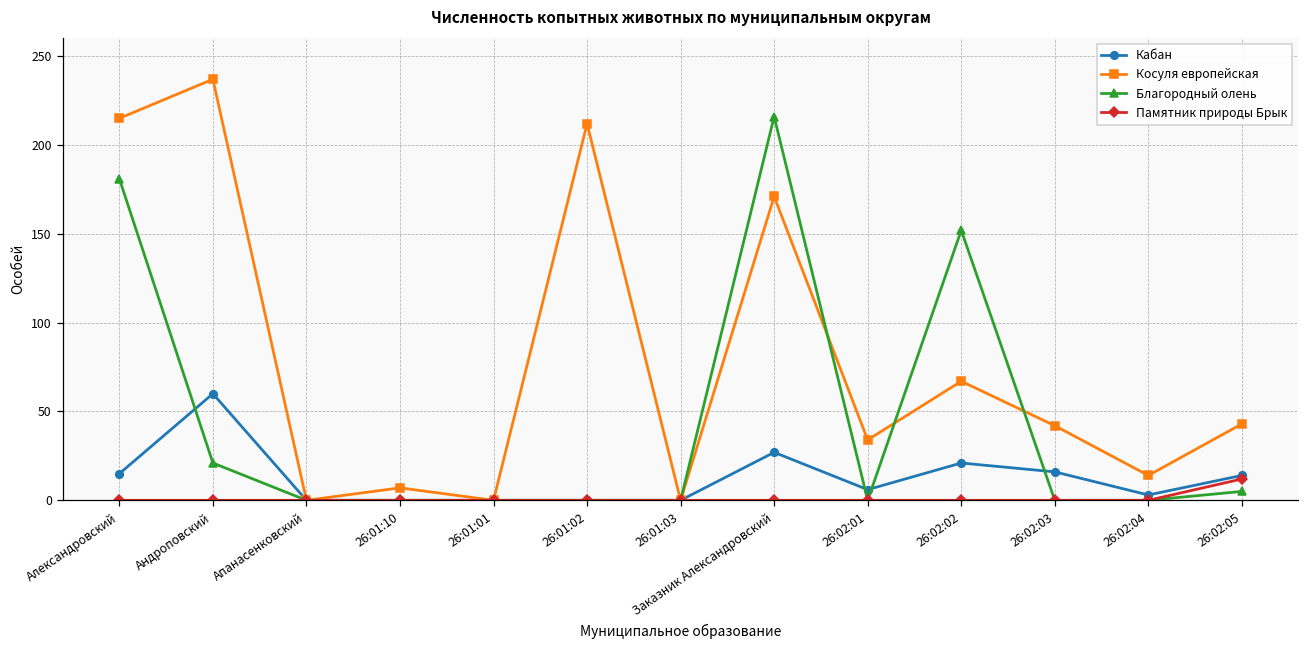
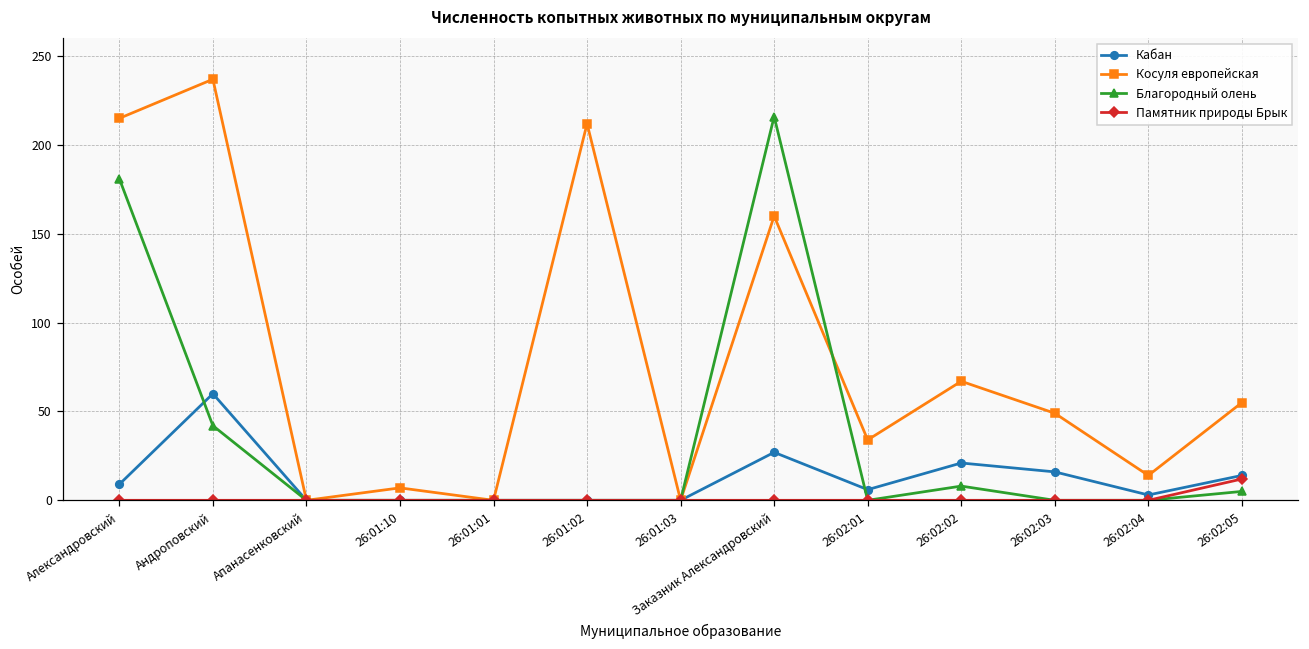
Кабан, Александровский: 15 -> 9
Благородный олень, Андроповский: 21 -> 42
Косуля европейская, Заказник Александровский: 171 -> 160
Благородный олень, 26:02:02: 152 -> 8
Косуля европейская, 26:02:03: 42 -> 49
Косуля европейская, 26:02:05: 43 -> 55
